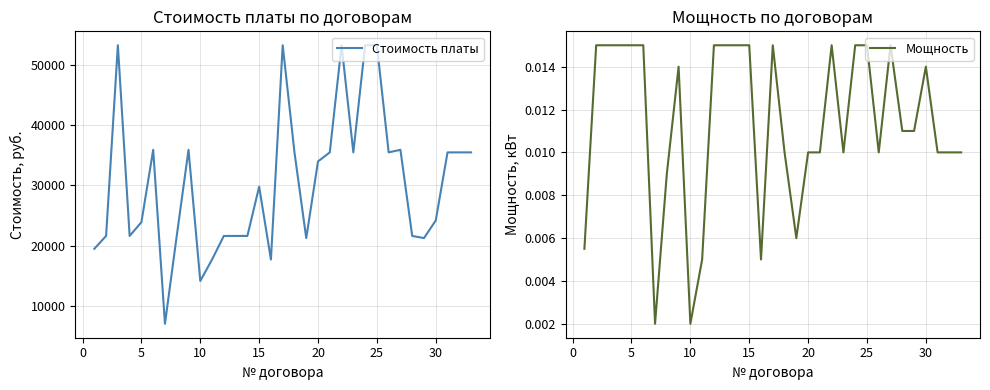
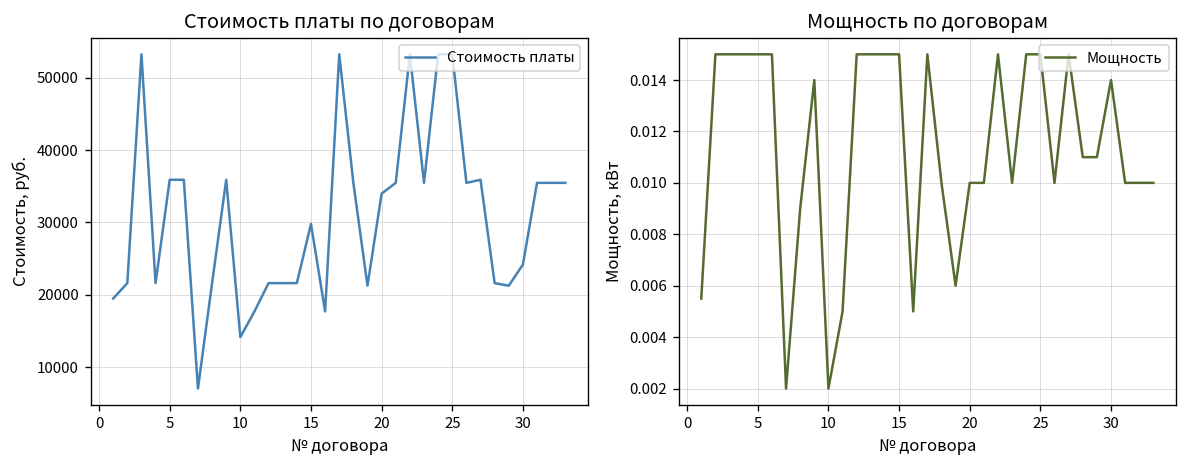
Стоимость платы по договорам, 5: 24000 -> 36000
